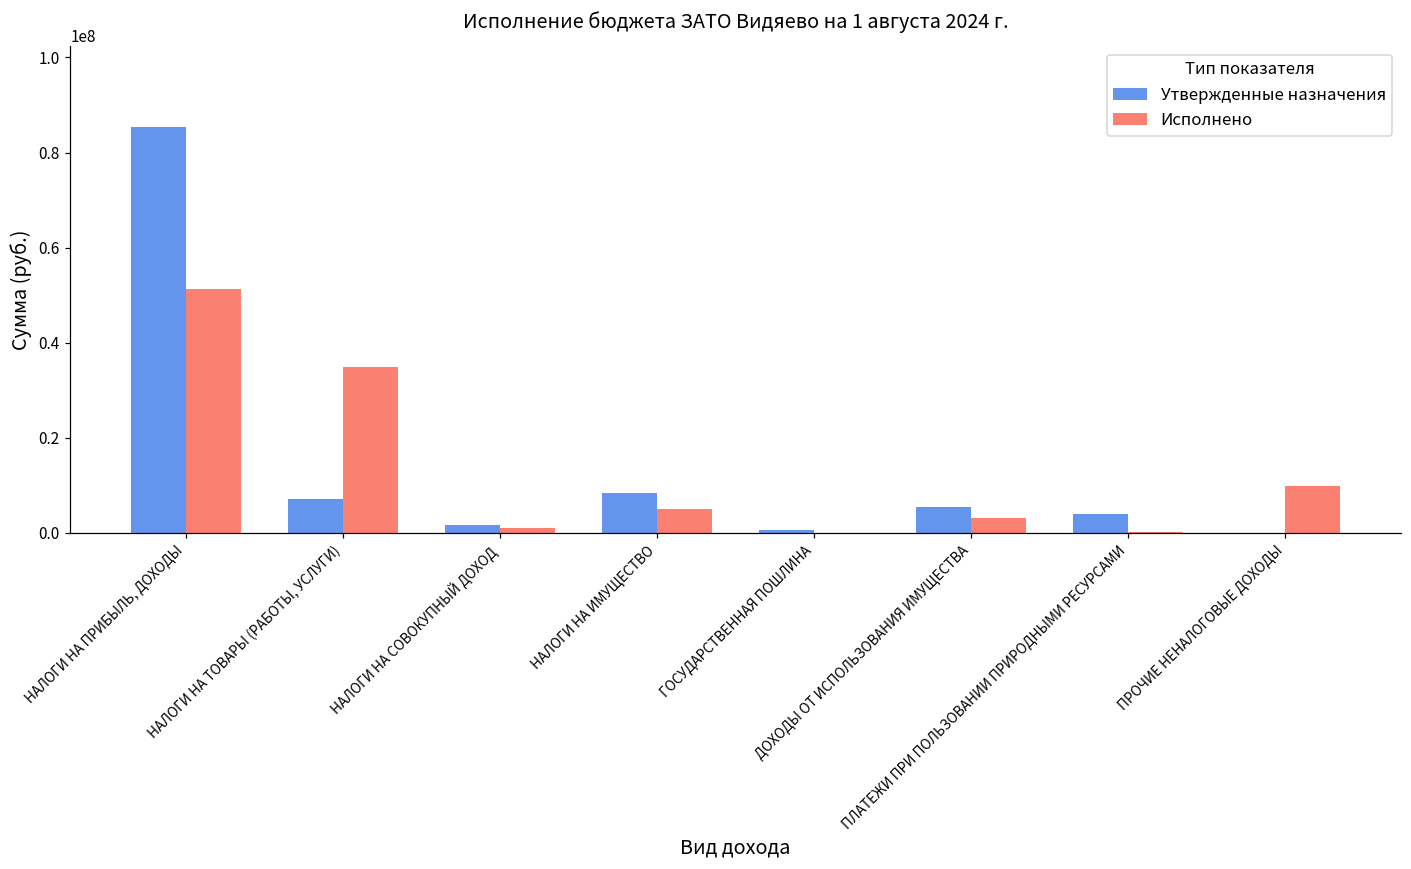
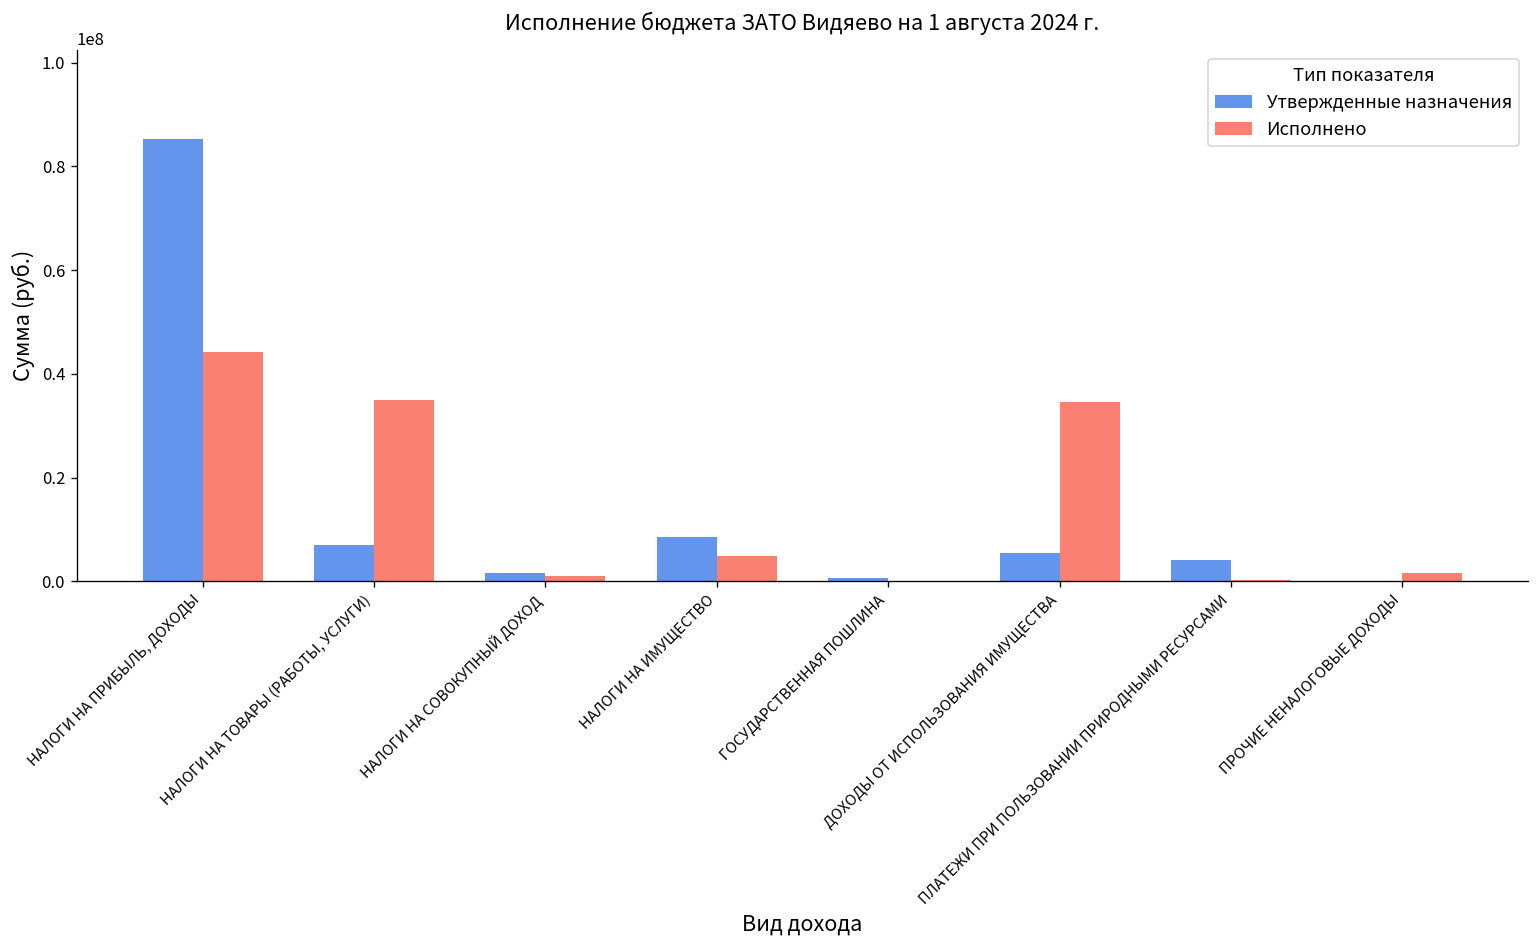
Исполнено, НАЛОГИ НА ПРИБЫЛЬ, ДОХОДЫ: 51000000 -> 44000000
Исполнено, ДОХОДЫ ОТ ИСПОЛЬЗОВАНИЯ ИМУЩЕСТВА: 3000000 -> 35000000
Исполнено, ПРОЧИЕ НЕНАЛОГОВЫЕ ДОХОДЫ: 10000000 -> 2000000
